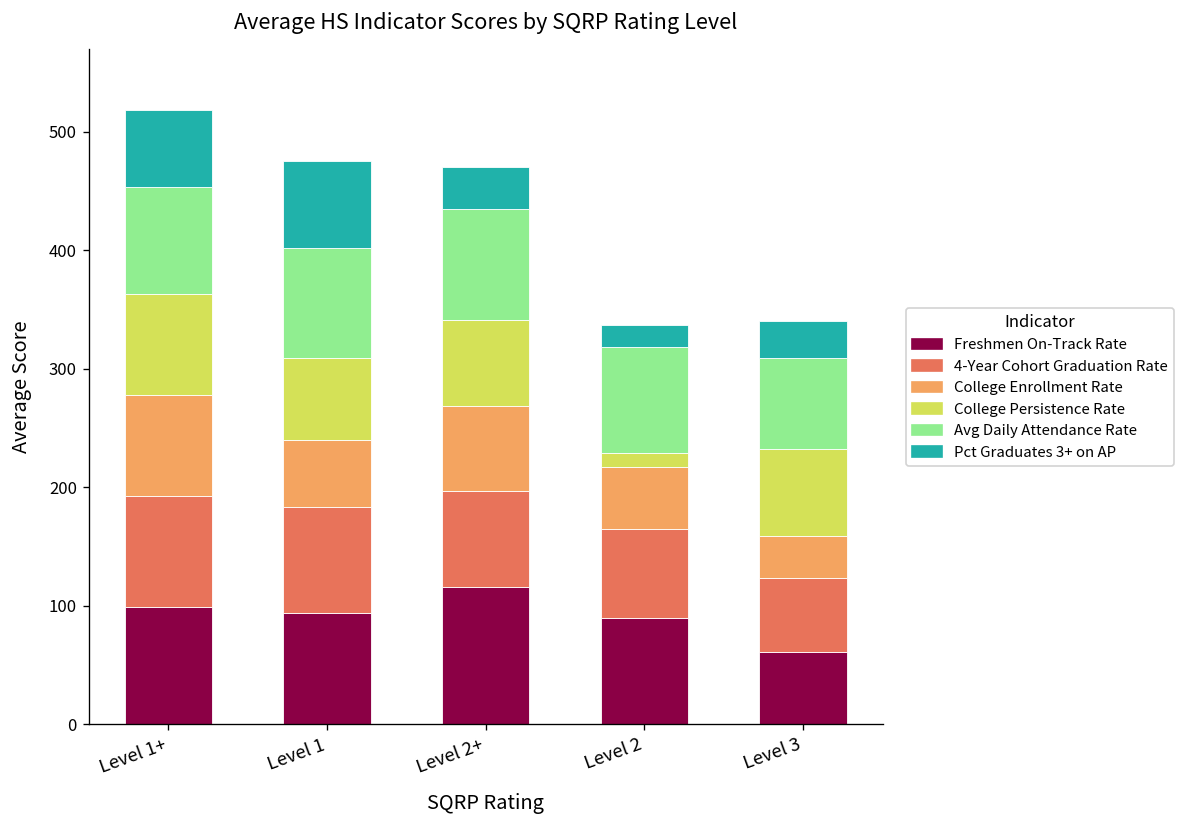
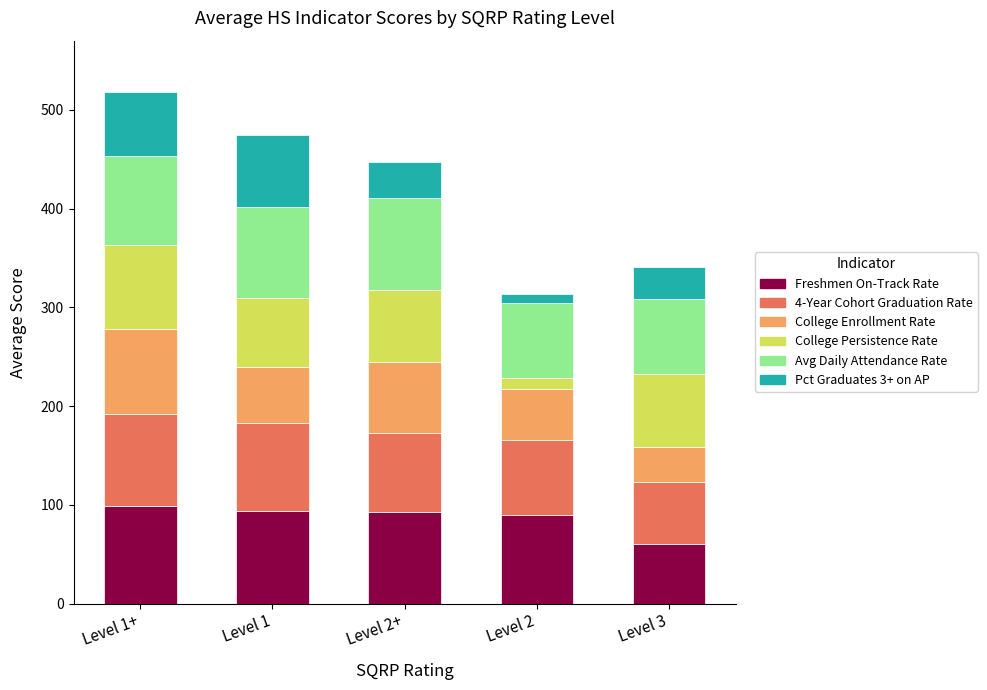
Freshmen On-Track Rate, Level 2+: 120 -> 90
Avg Daily Attendance Rate, Level 2: 90 -> 80
Pct Graduates 3+ on AP, Level 2: 20 -> 10
